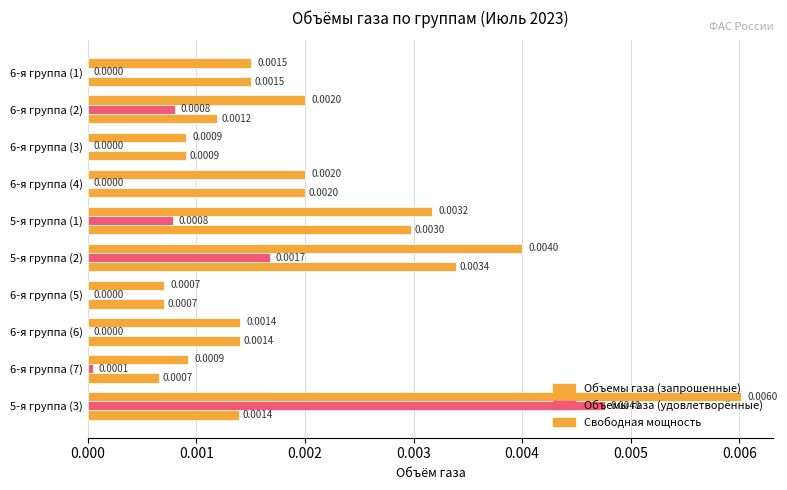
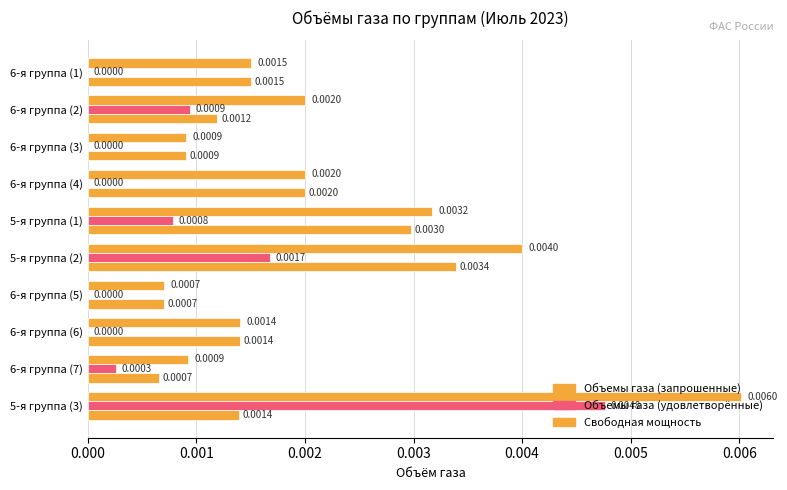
Объемы газа (удовлетворённые), 6-я группа (2): 0.0008 -> 0.0009
Объемы газа (удовлетворённые), 6-я группа (7): 0.0001 -> 0.0003
